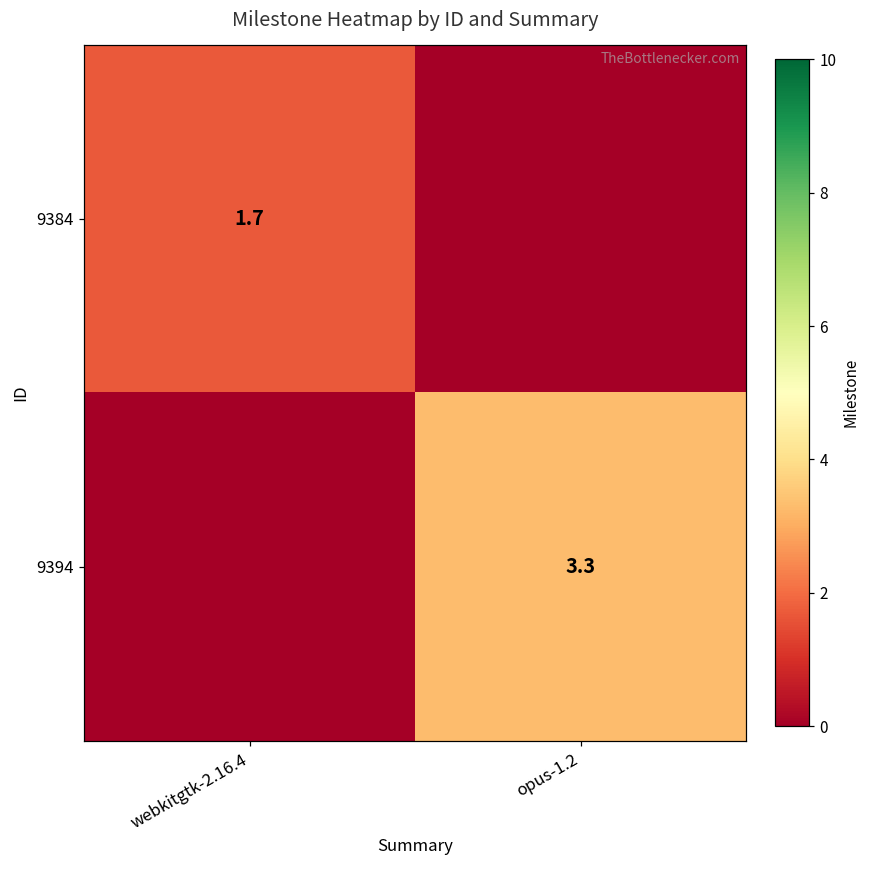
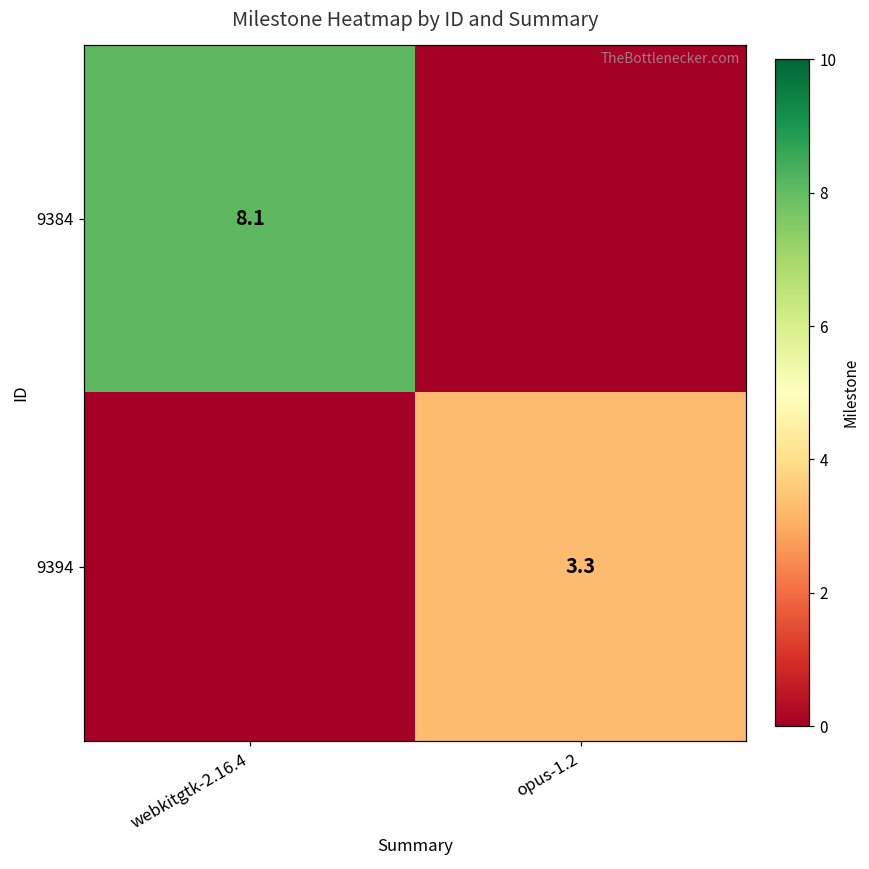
9384, webkitgtk-2.16.4: 1.7 -> 8.1
